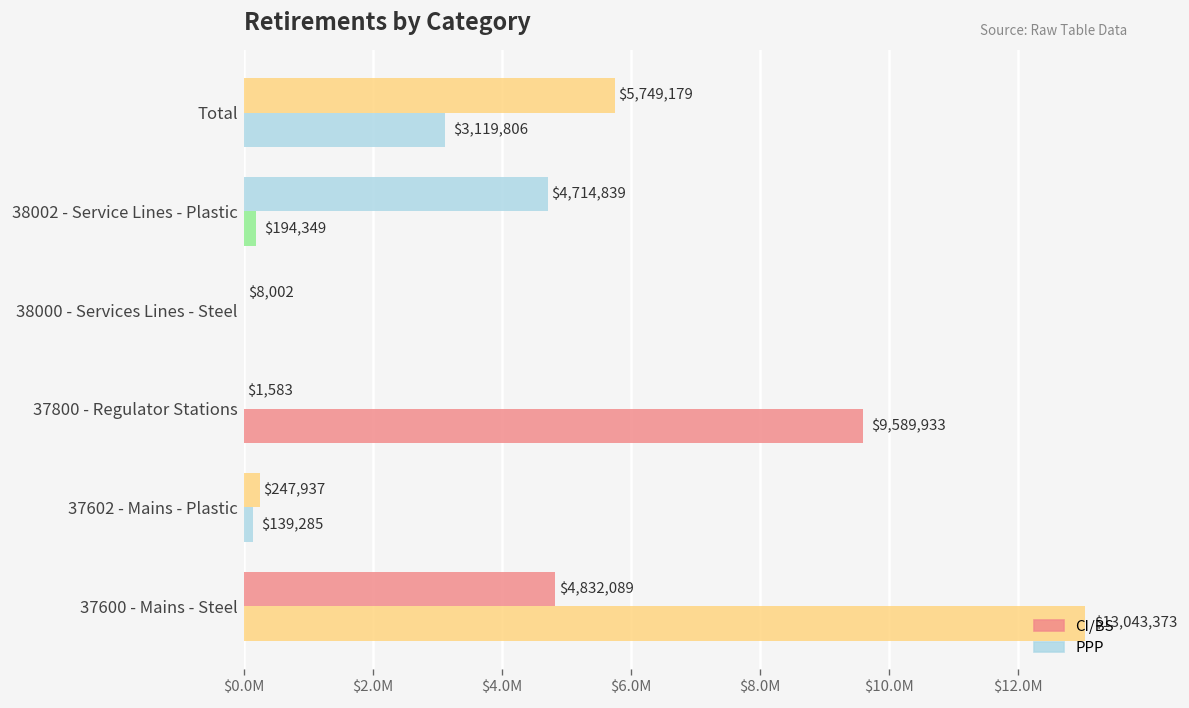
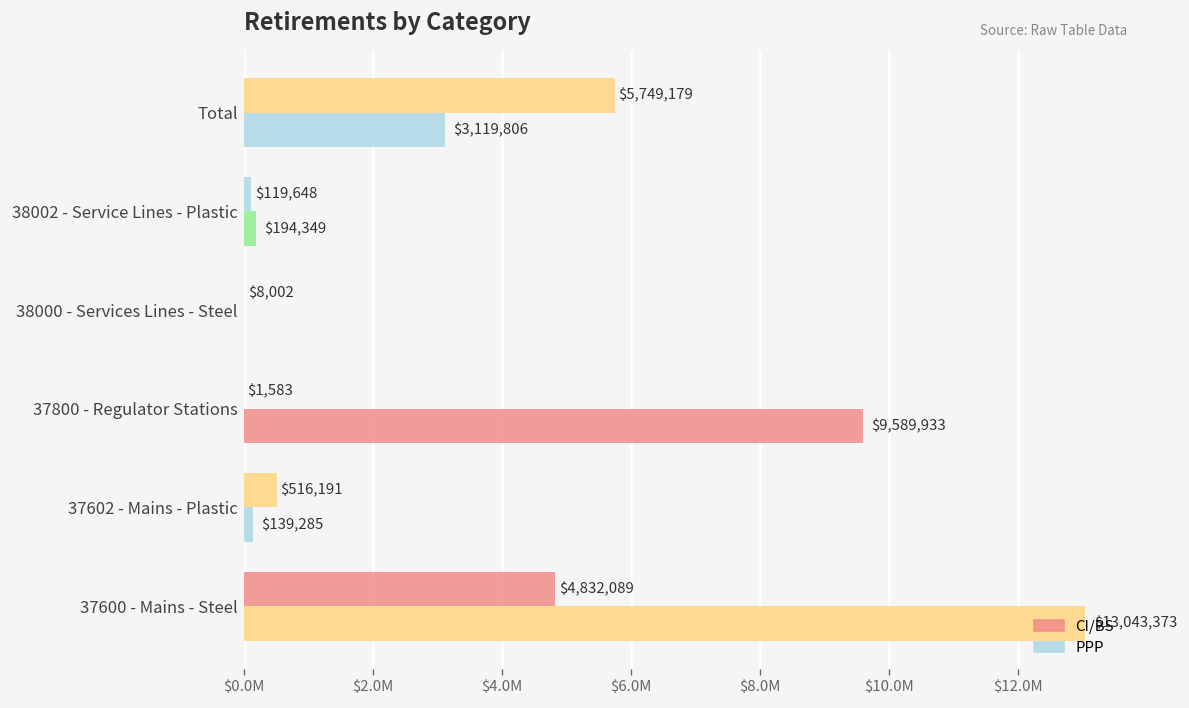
CI/BS, 38002 - Service Lines - Plastic: $4,714,839 -> $119,648
CI/BS, 37602 - Mains - Plastic: $247,937 -> $516,191
